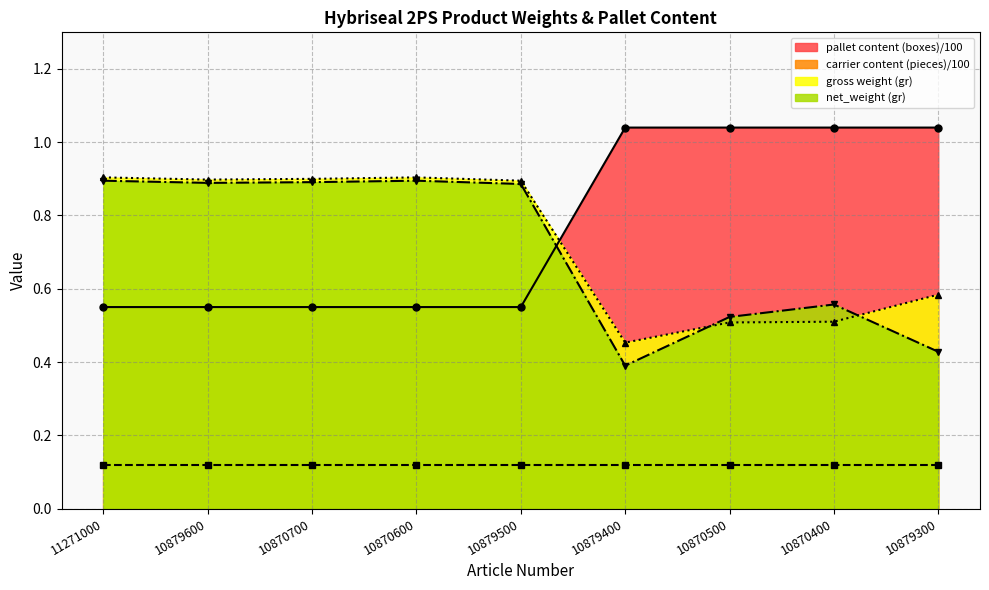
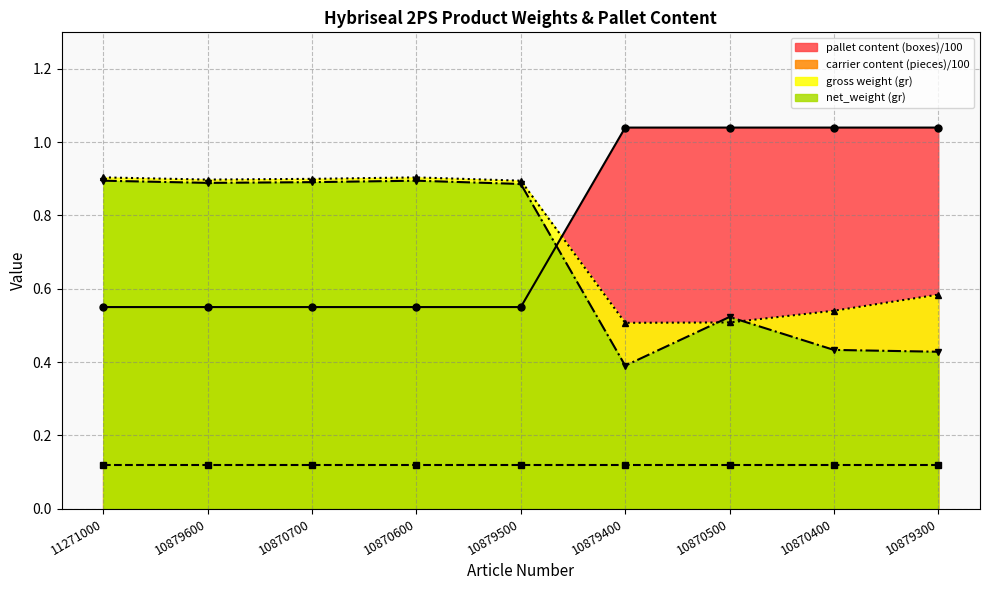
gross weight (gr), 10879400: 0.45 -> 0.51
gross weight (gr), 10870400: 0.51 -> 0.54
net_weight (gr), 10870400: 0.56 -> 0.43
